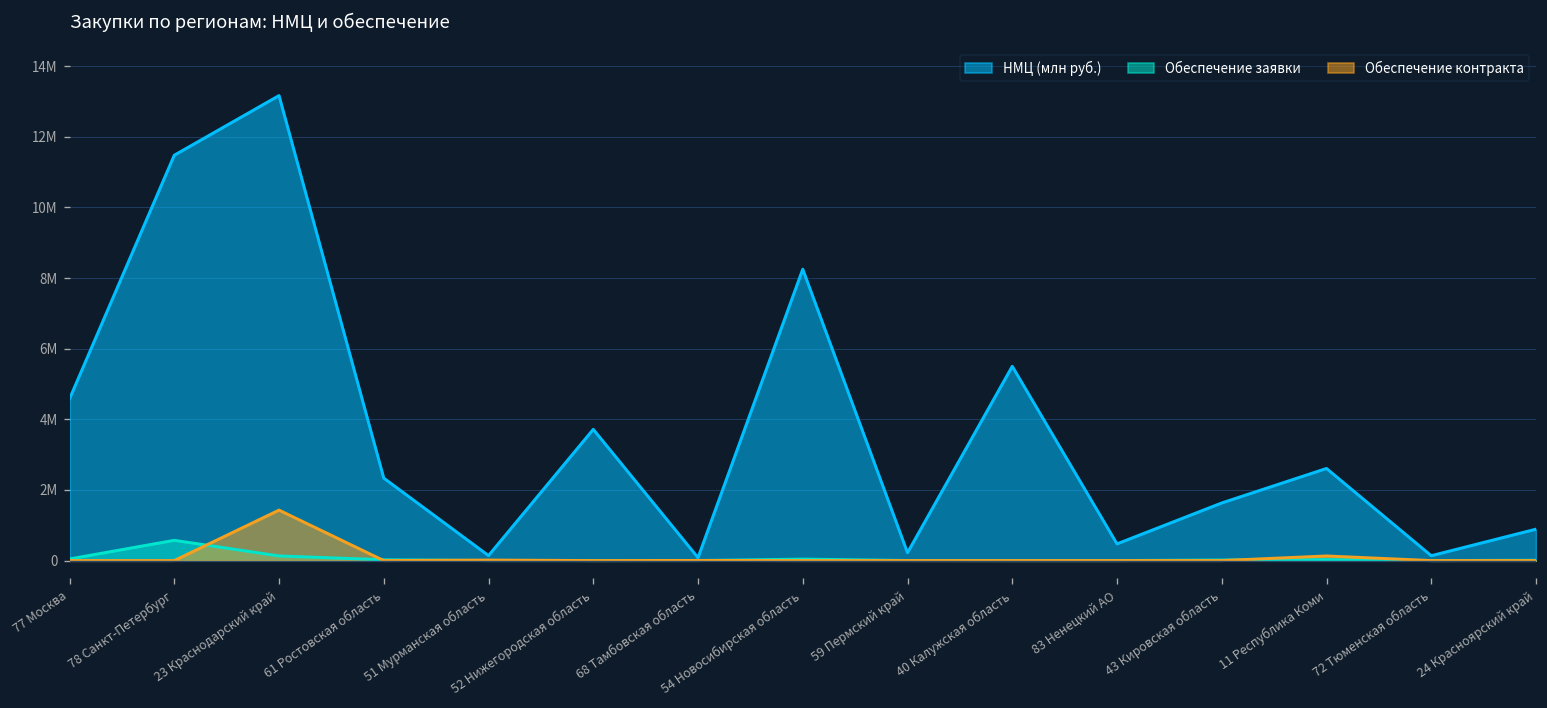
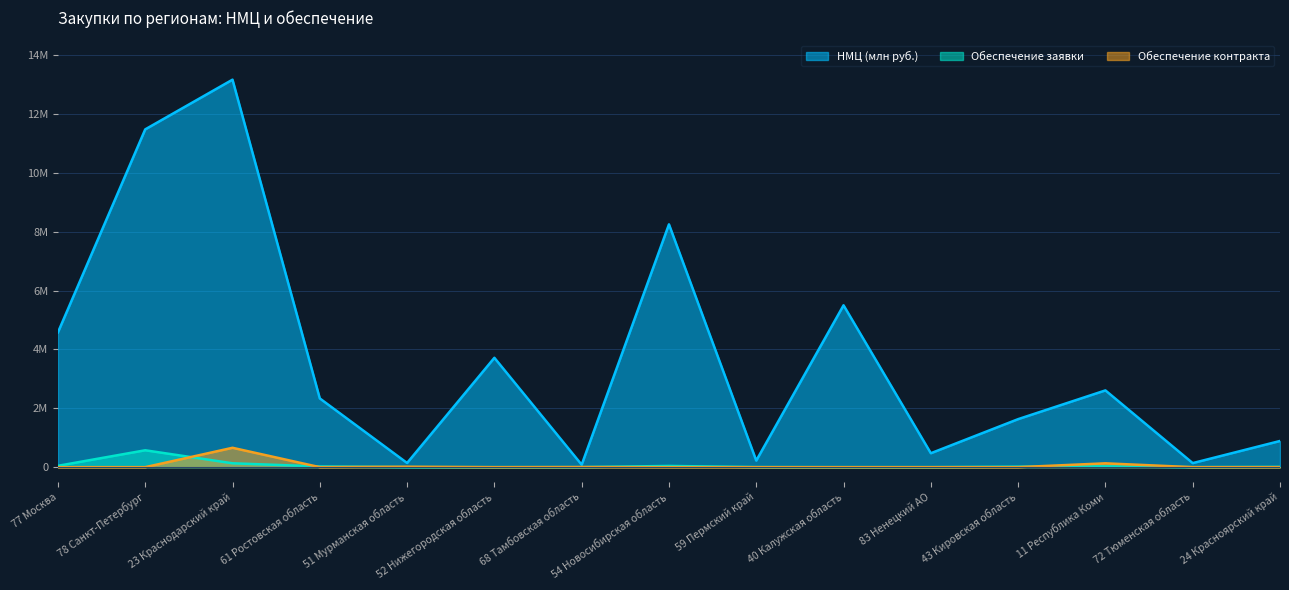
Обеспечение контракта, 23 Краснодарский край: 1400000 -> 700000
